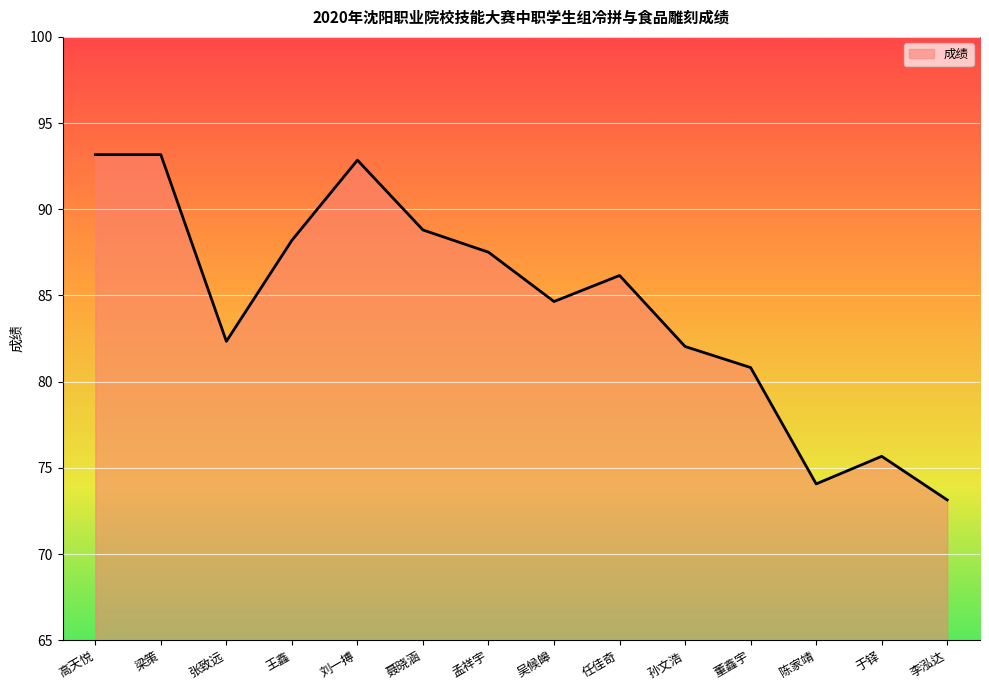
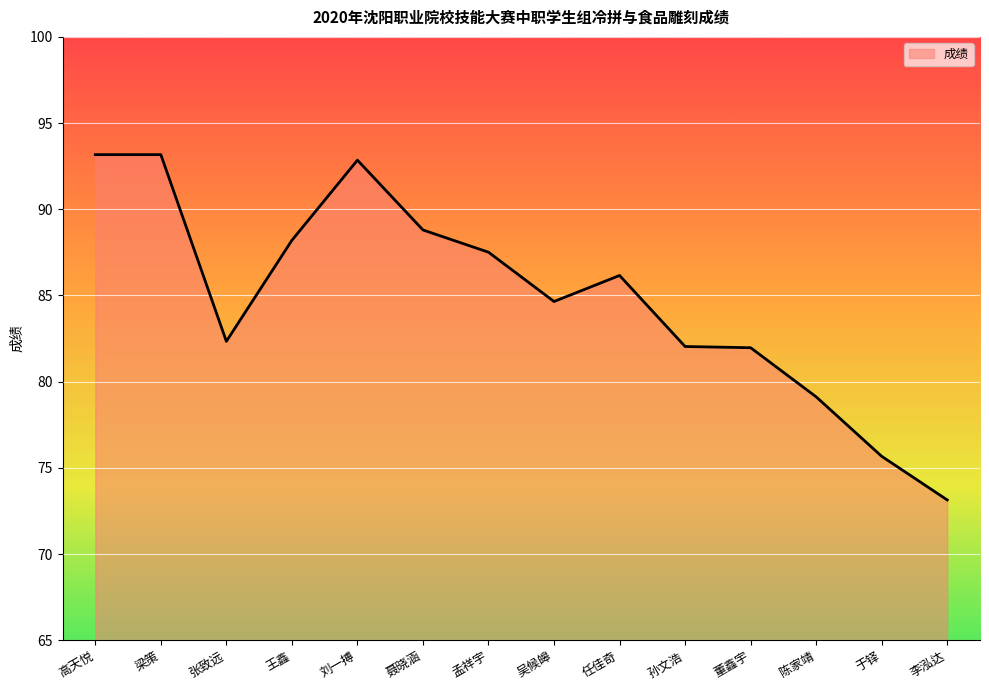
董鑫宇: 80.8 -> 82.0
陈家靖: 74.1 -> 79.1
